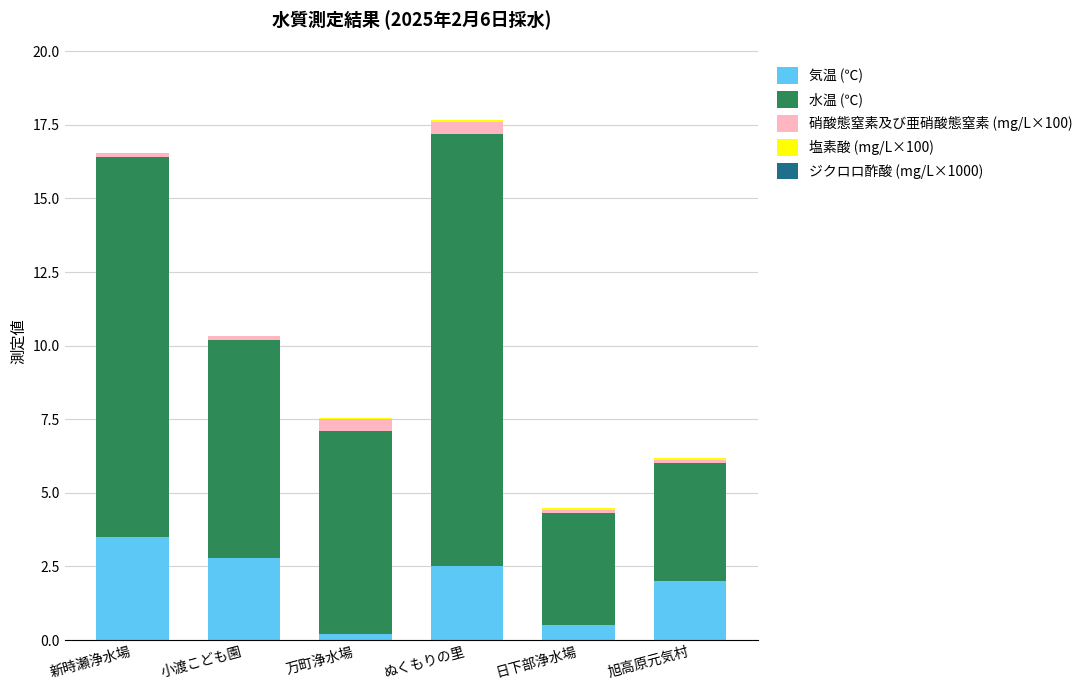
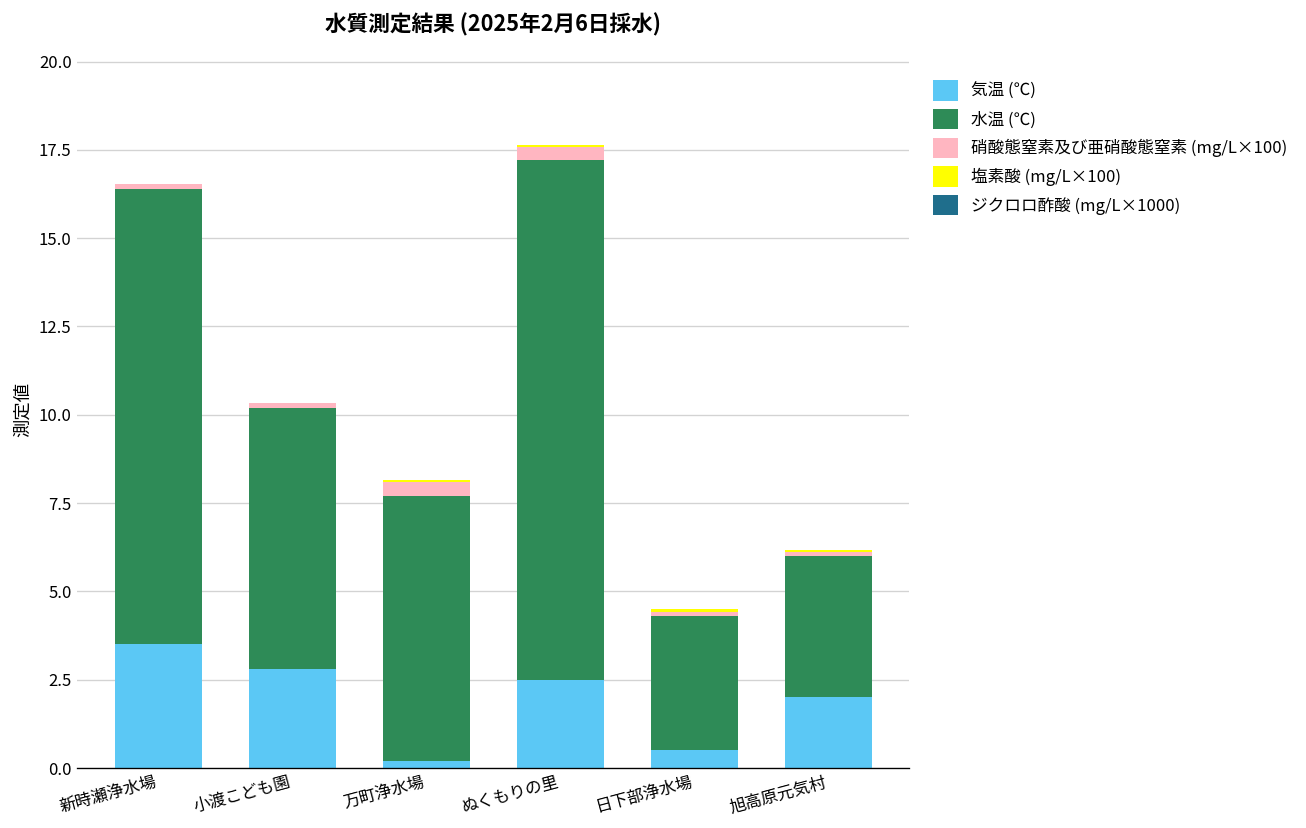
水温 (℃), 万町浄水場: 6.9 -> 7.5
